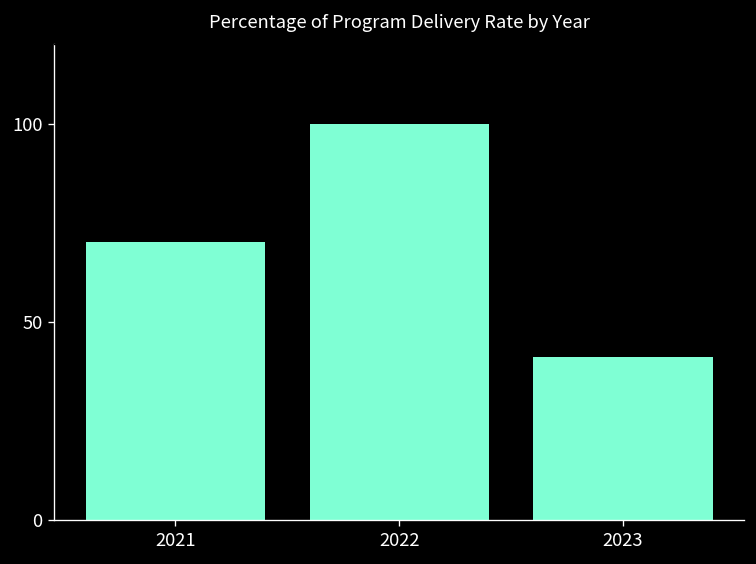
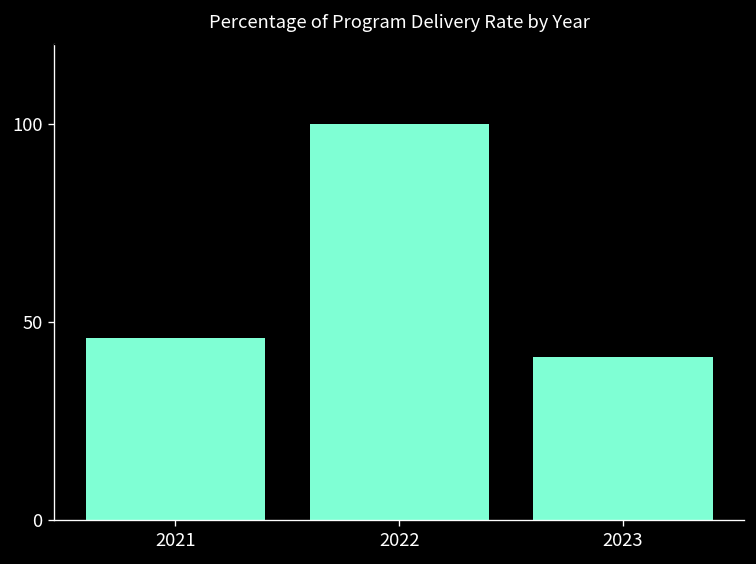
2021: 70 -> 46
